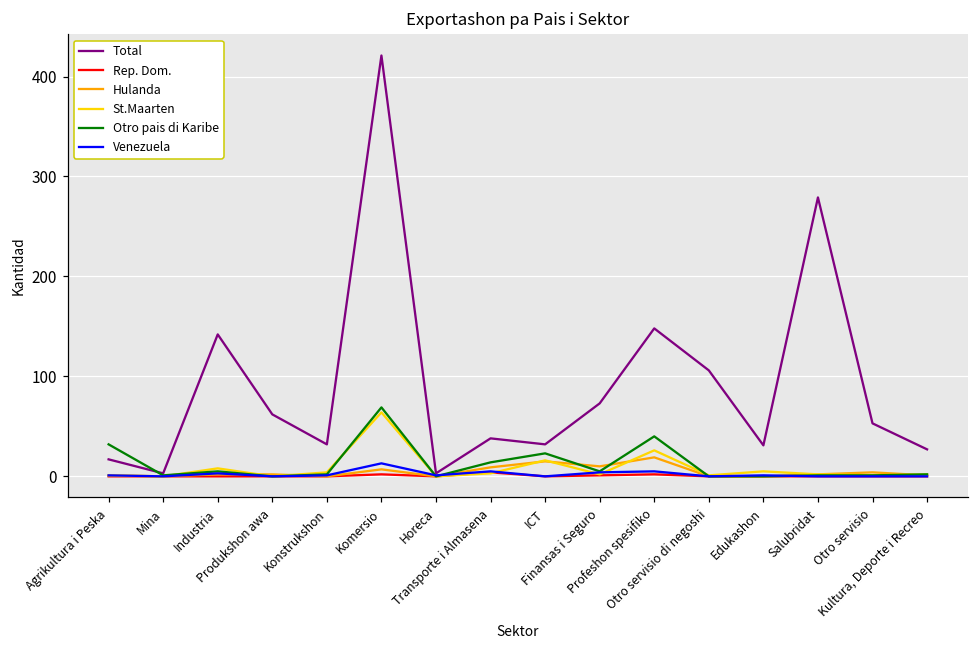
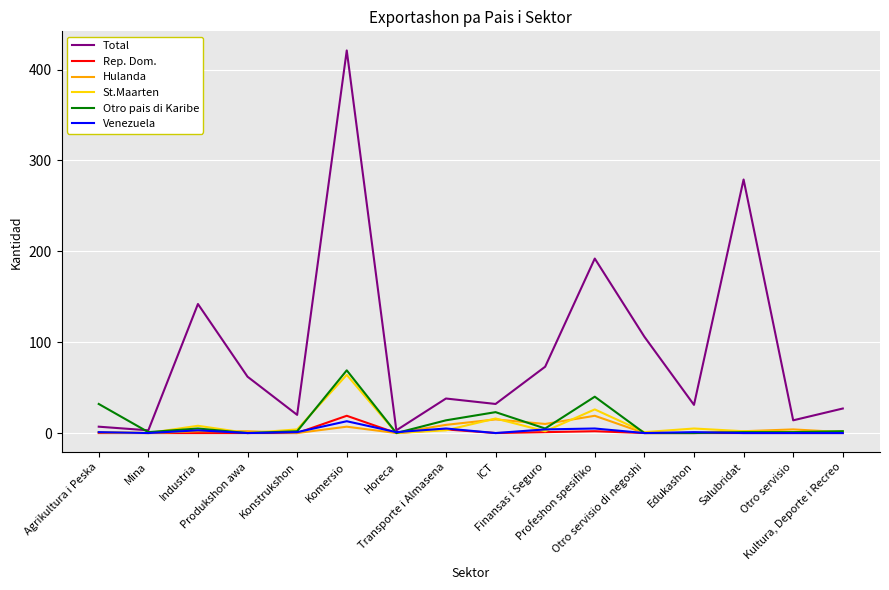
Total, Agrikultura i Peska: 20 -> 10
Total, Konstrukshon: 30 -> 20
Rep. Dom., Komersio: 0 -> 20
Total, Profeshon spesifiko: 150 -> 190
Total, Otro servisio: 50 -> 10
